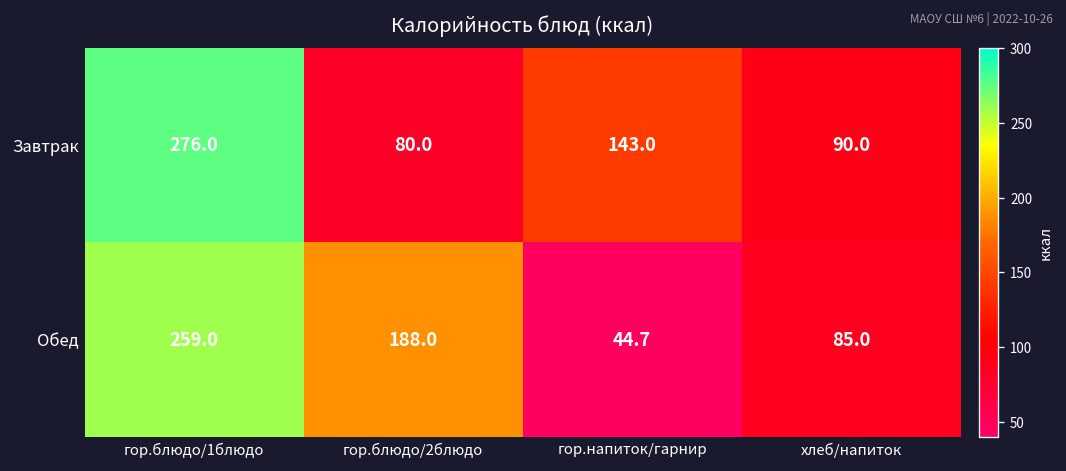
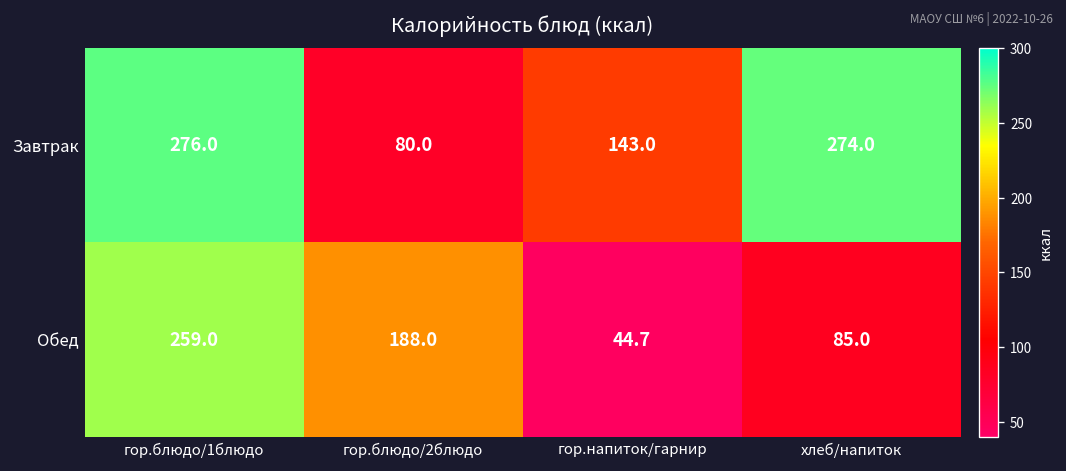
Завтрак, хлеб/напиток: 90.0 -> 274.0
